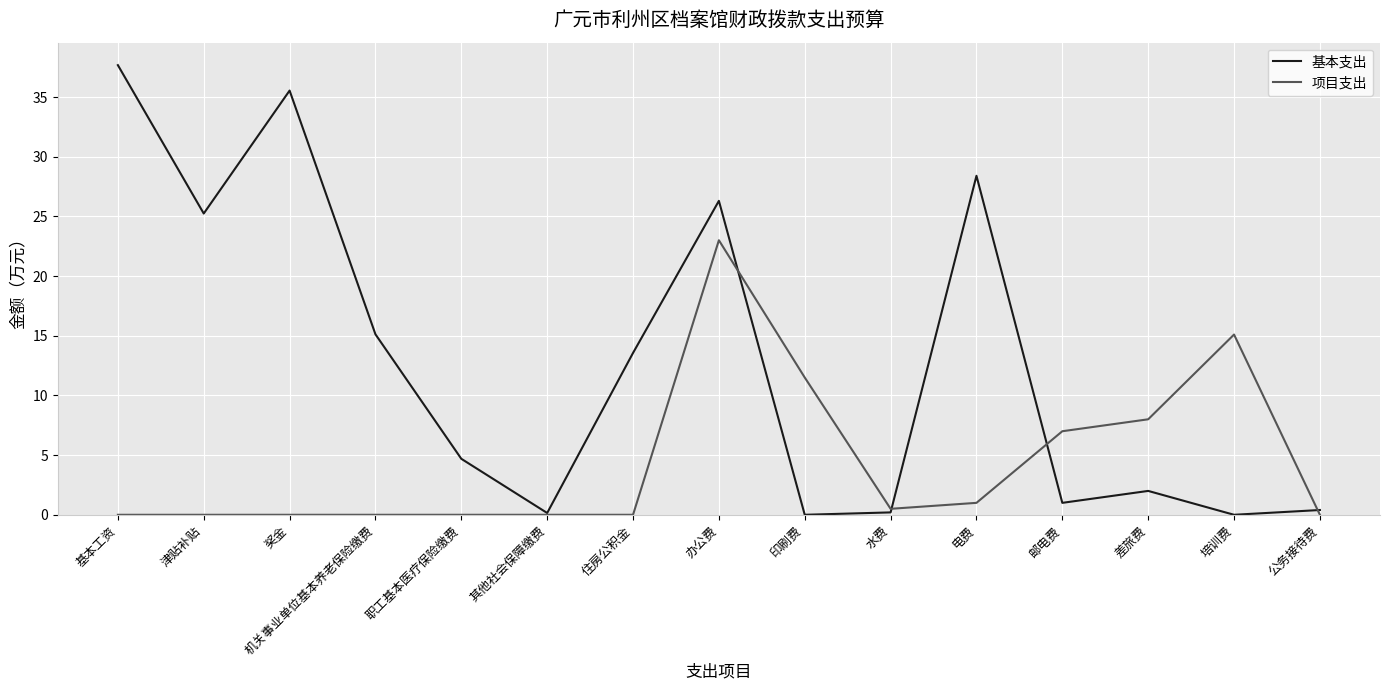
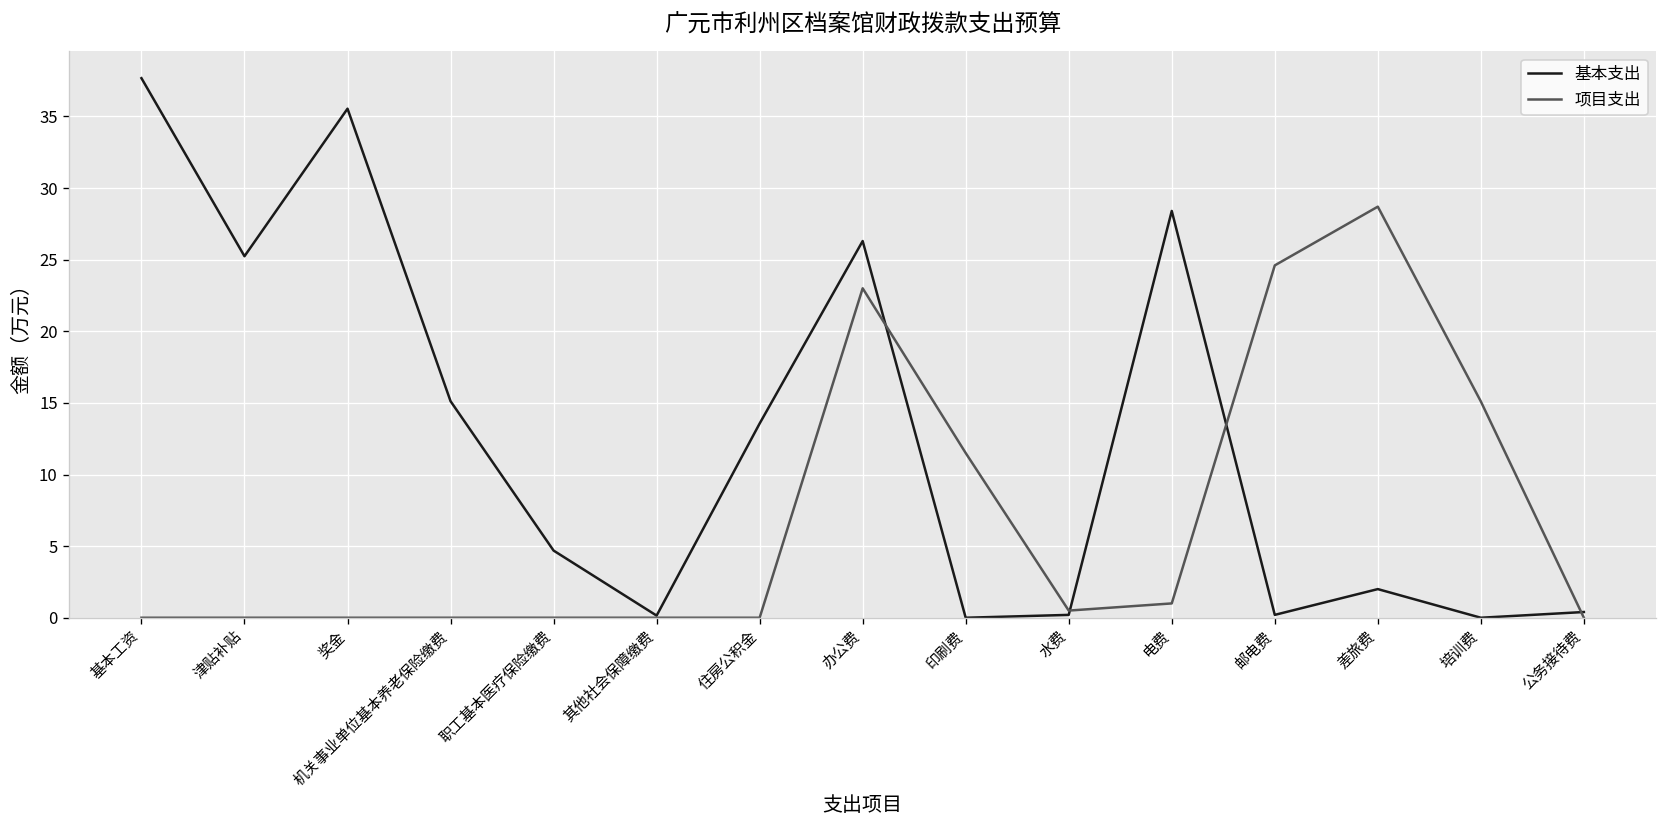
基本支出, 邮电费: 1.0 -> 0.2
项目支出, 邮电费: 7.0 -> 24.6
项目支出, 差旅费: 8.0 -> 28.7
